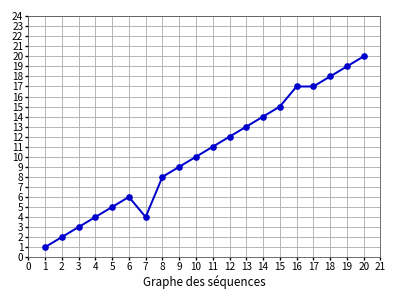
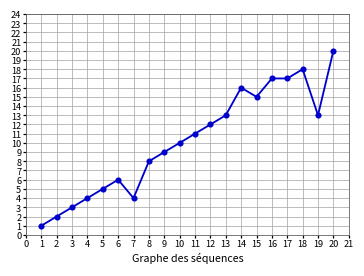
14: 14 -> 16
19: 19 -> 13
